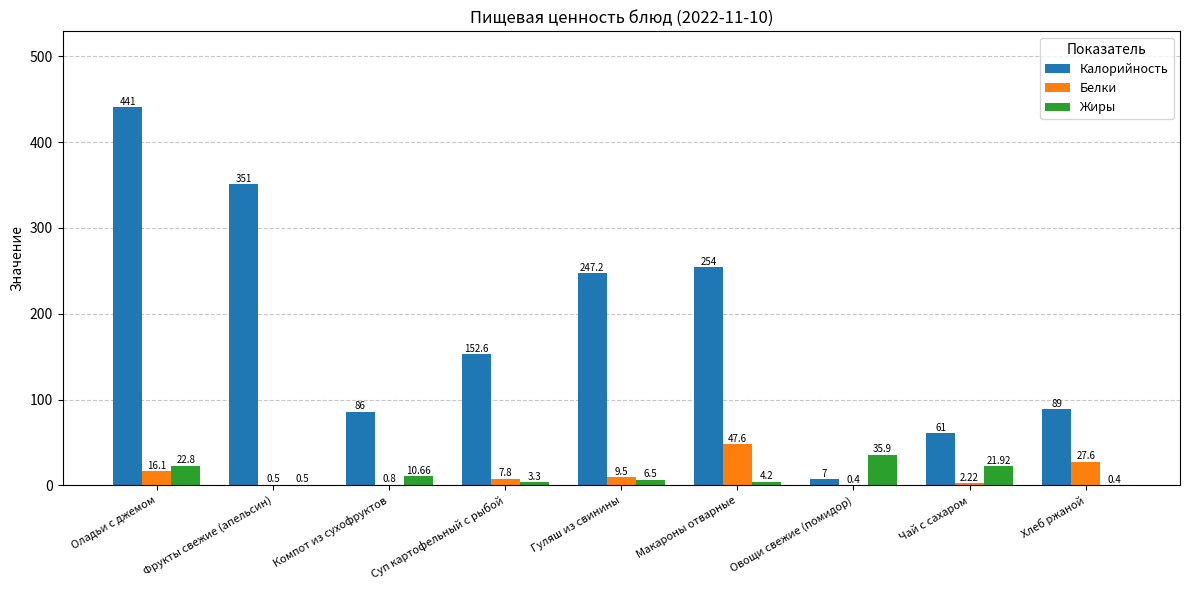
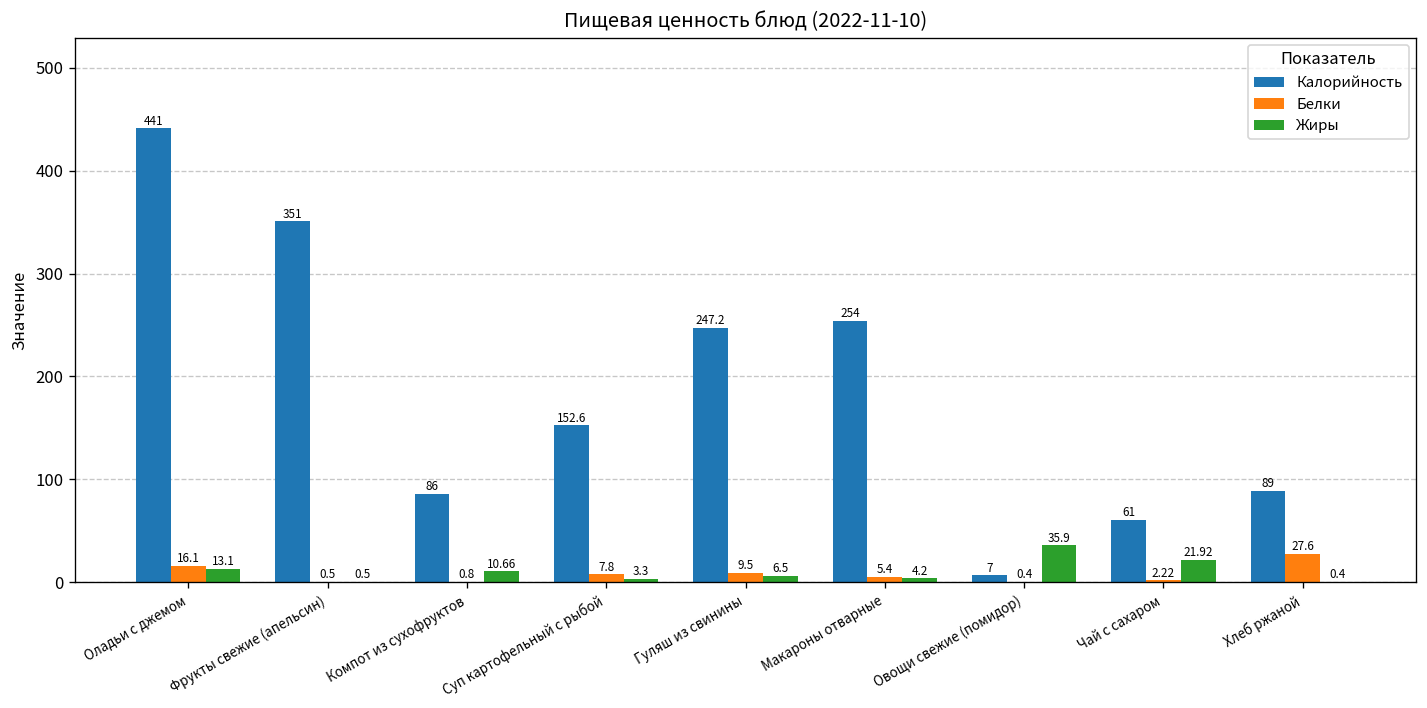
Жиры, Оладьи с джемом: 22.8 -> 13.1
Белки, Макароны отварные: 47.6 -> 5.4
